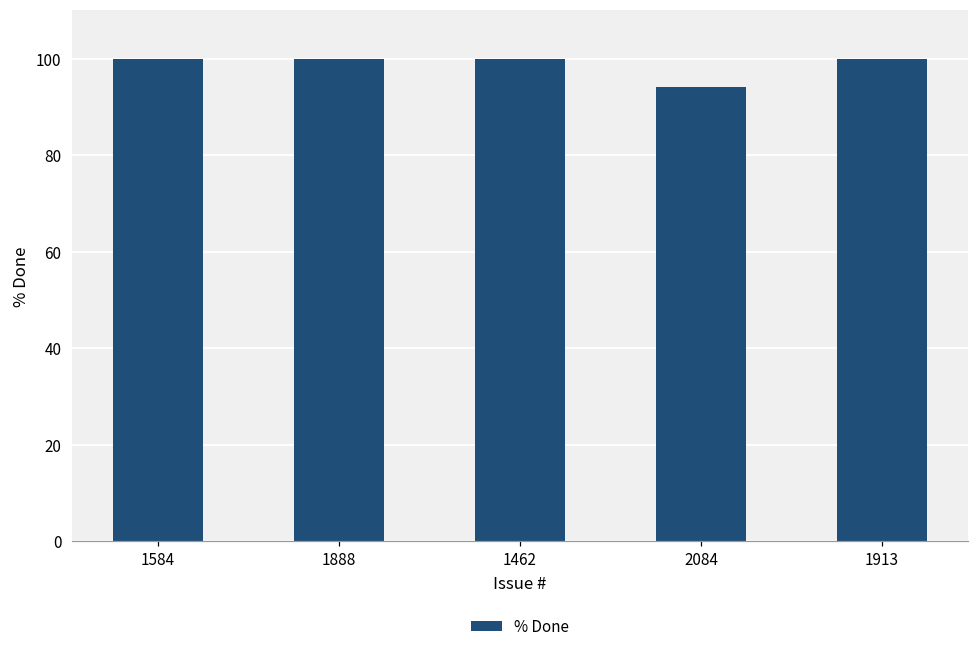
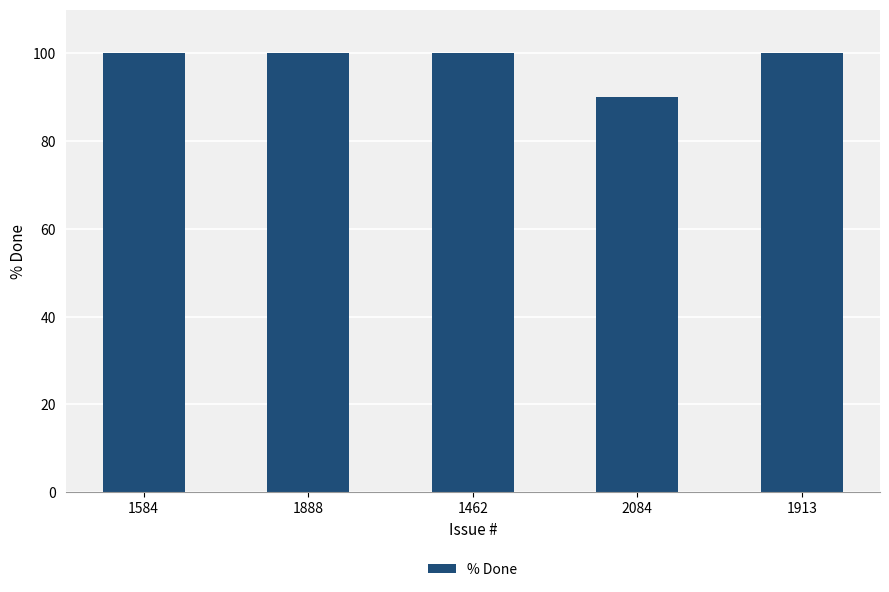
2084: 94 -> 90
